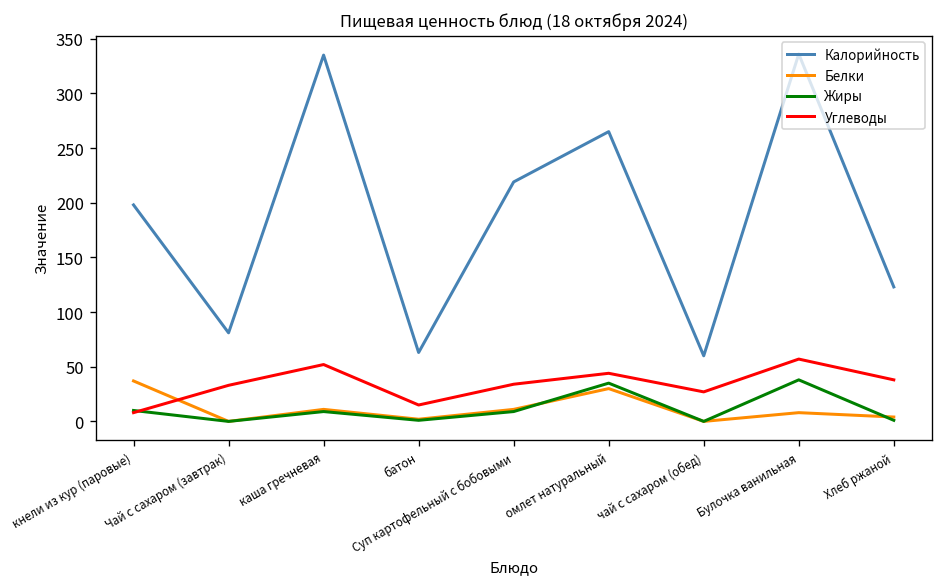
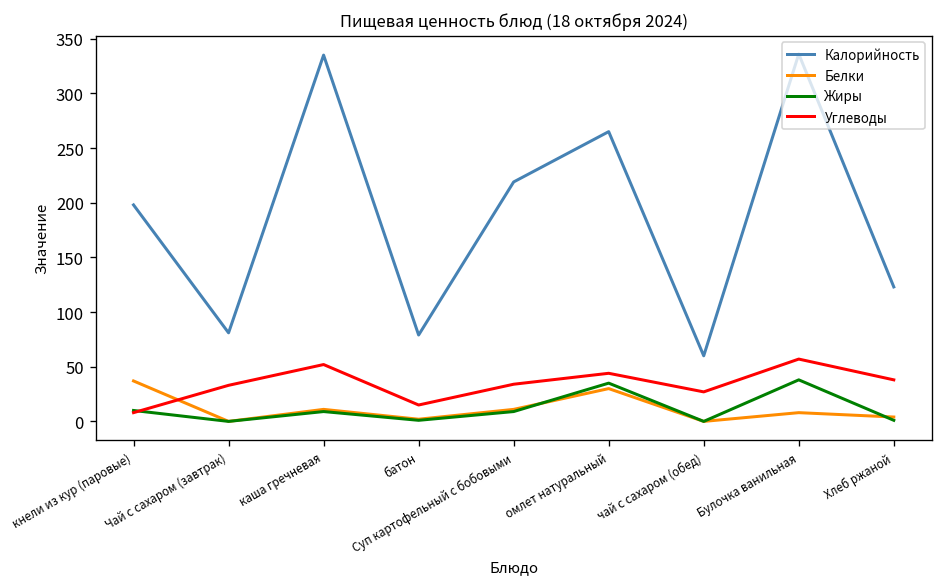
Калорийность, батон: 60 -> 80
